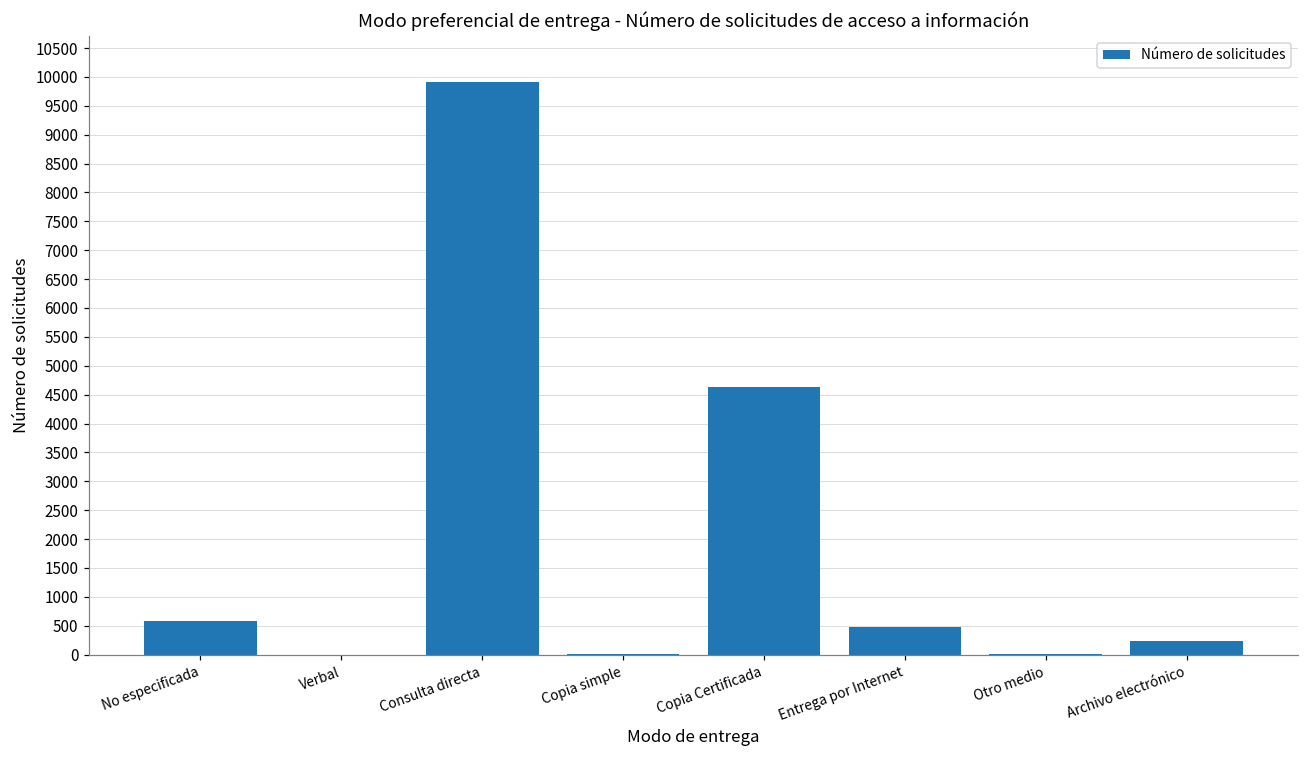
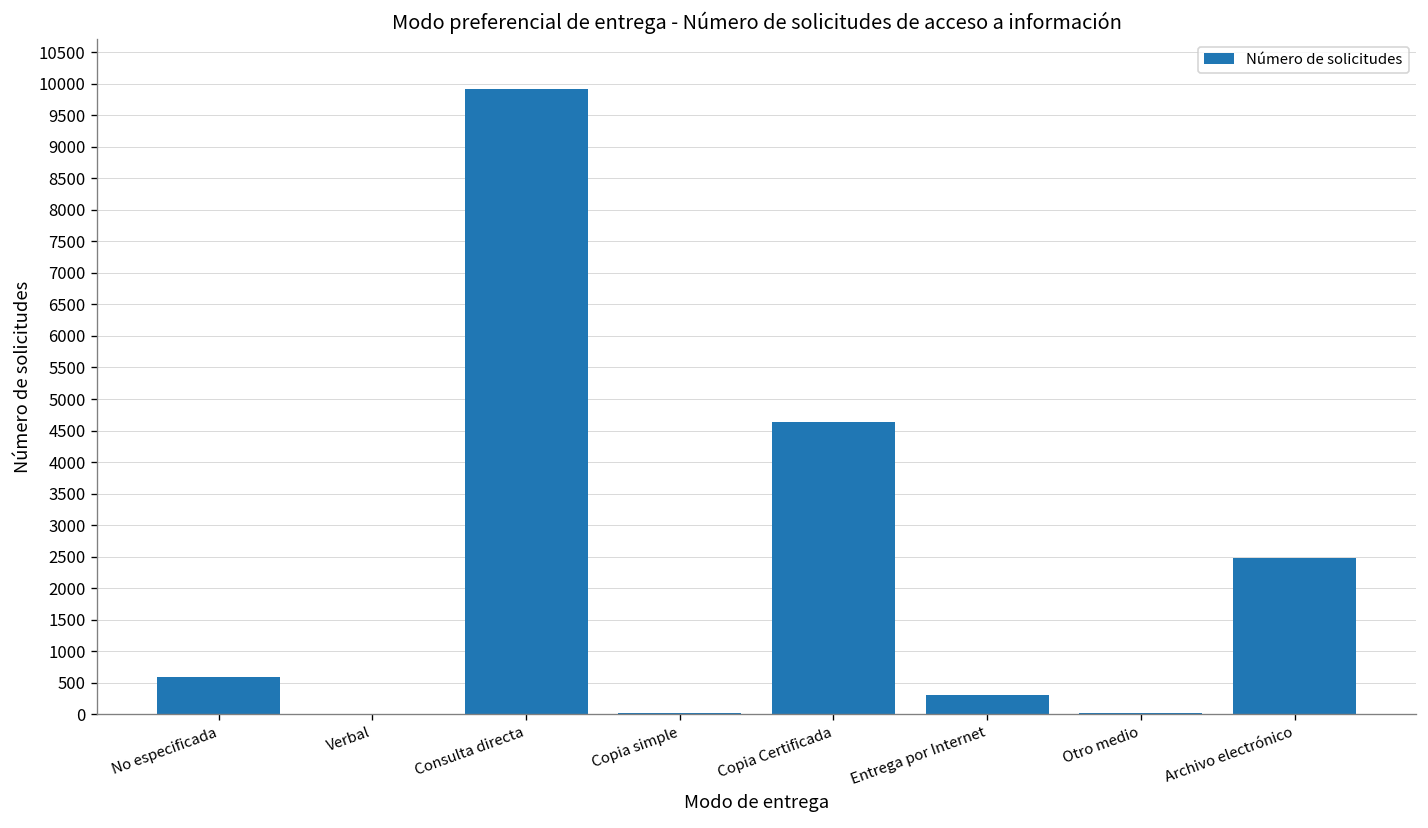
Entrega por Internet: 500 -> 300
Archivo electrónico: 200 -> 2500
